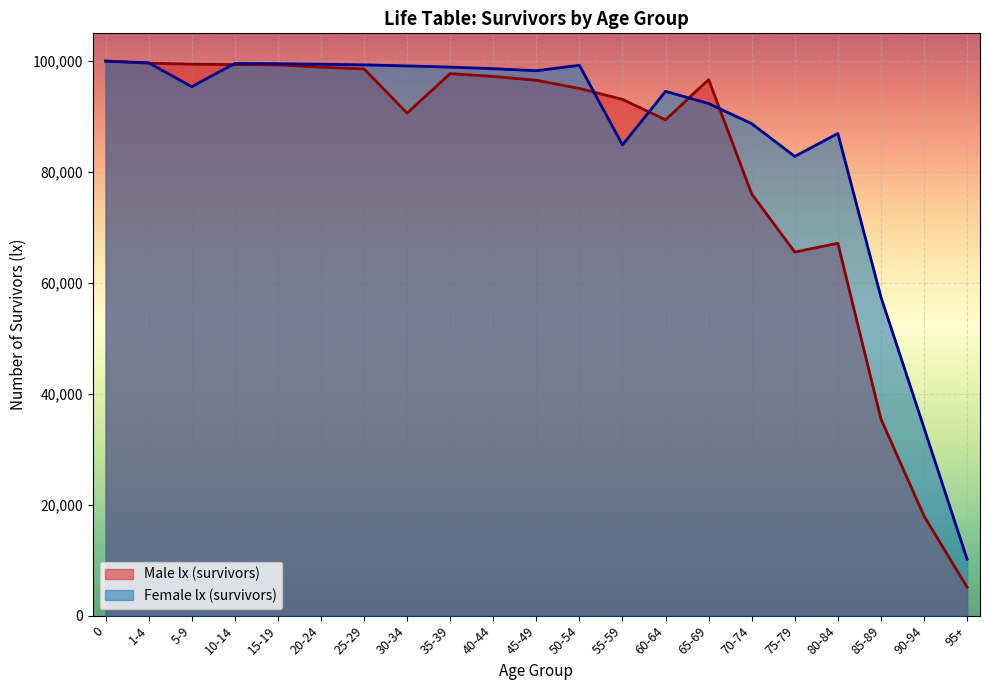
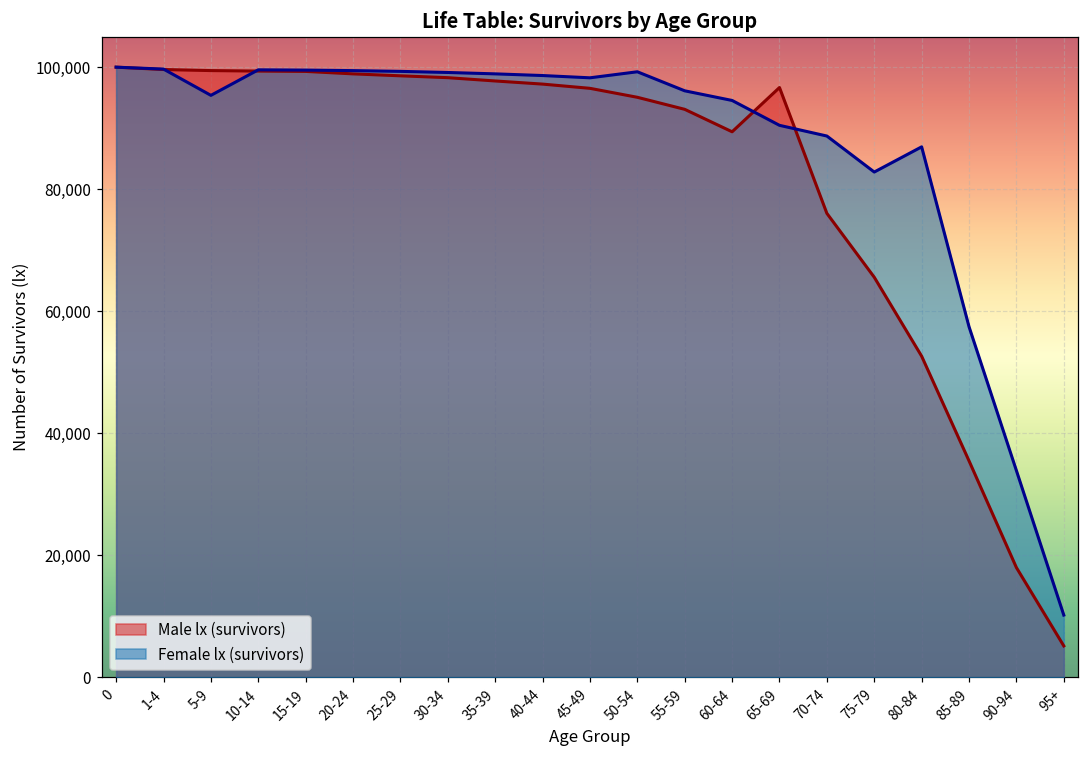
Male lx (survivors), 30-34: 91,000 -> 98,000
Female lx (survivors), 55-59: 85,000 -> 96,000
Female lx (survivors), 65-69: 92,000 -> 90,000
Male lx (survivors), 80-84: 67,000 -> 53,000
